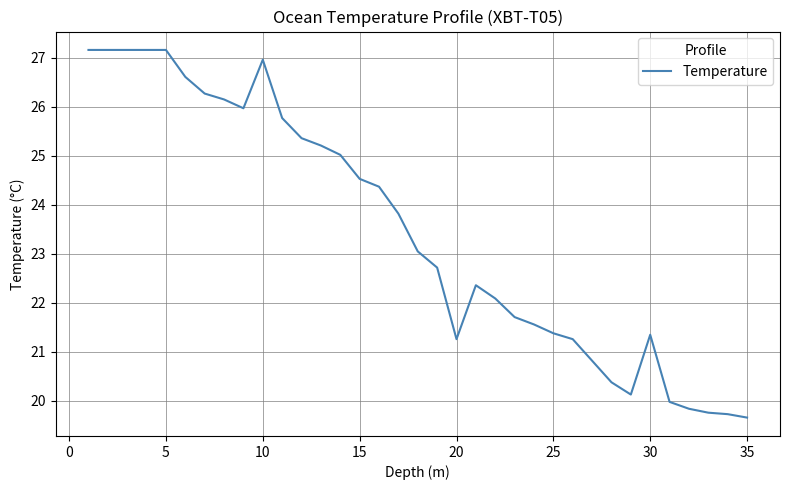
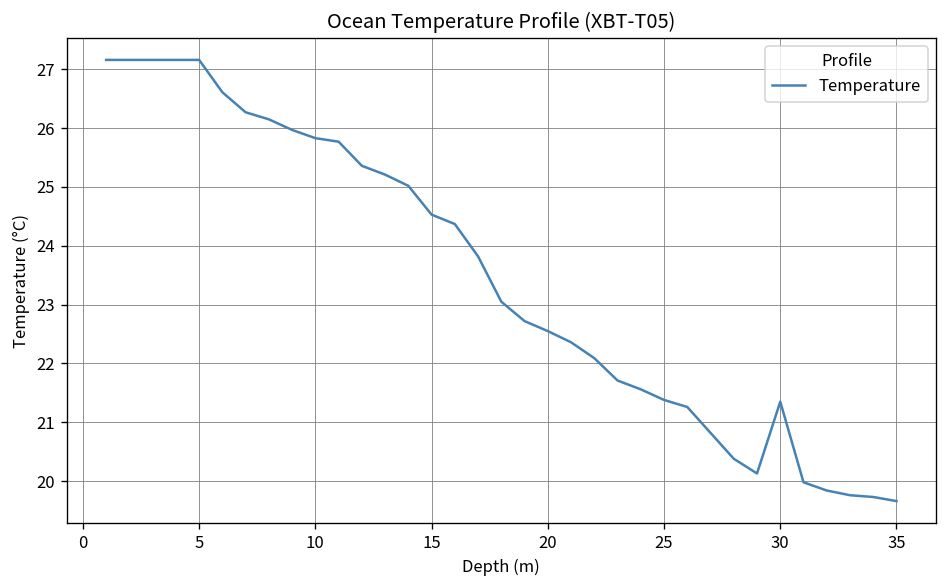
10: 27.0 -> 25.8
20: 21.3 -> 22.6
